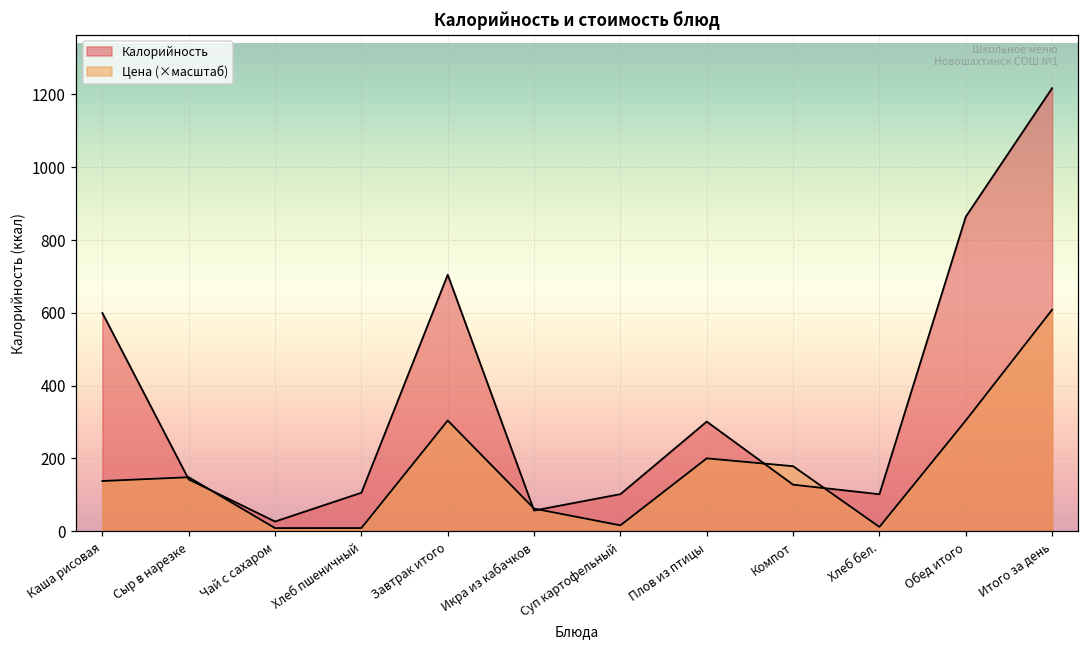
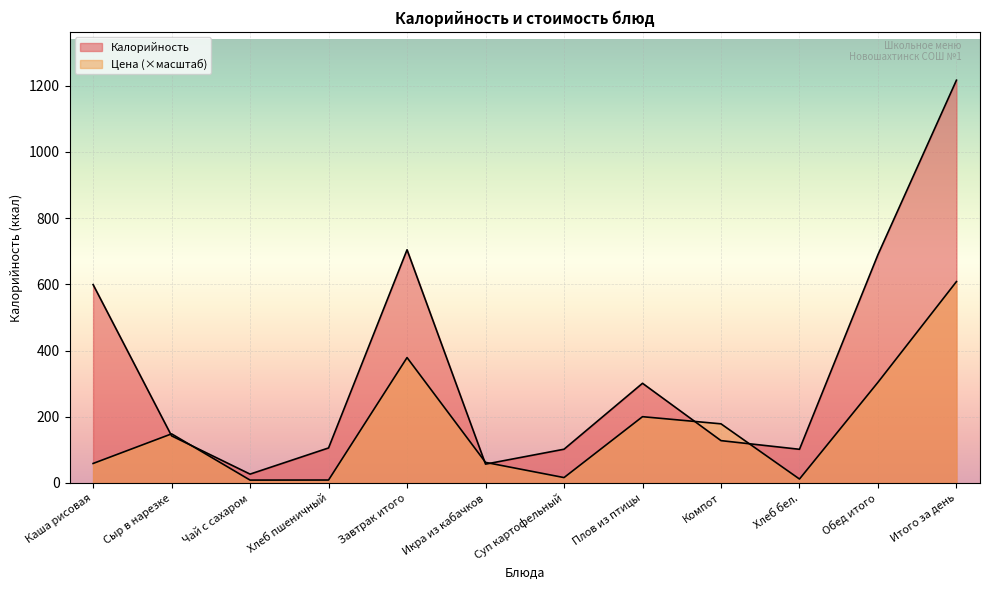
Цена (×масштаб), Каша рисовая: 140 -> 60
Цена (×масштаб), Завтрак итого: 300 -> 380
Калорийность, Обед итого: 860 -> 690
